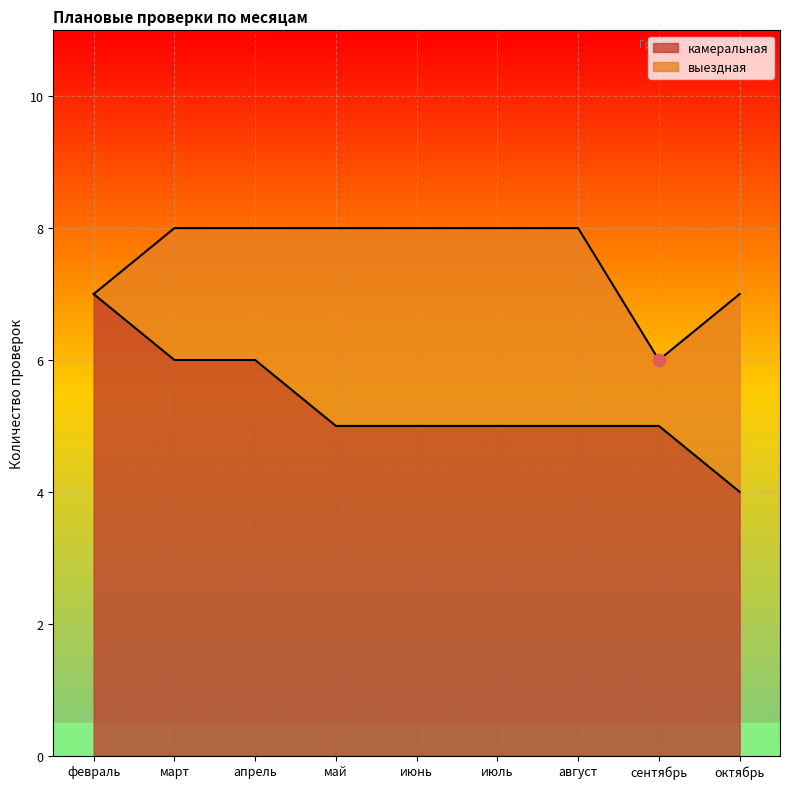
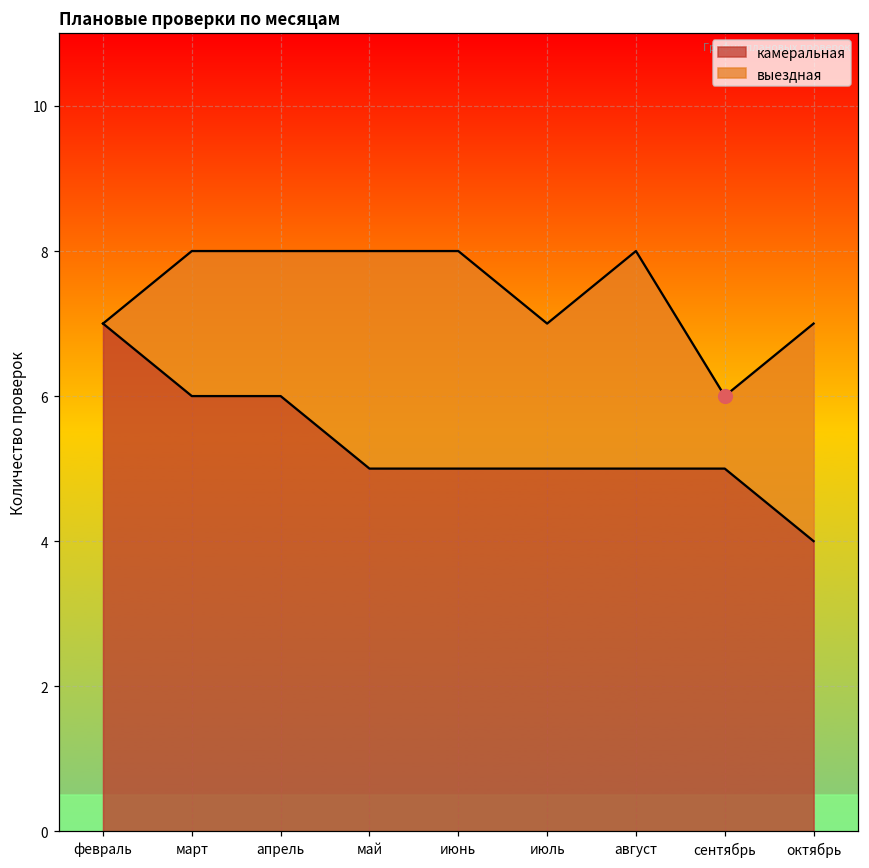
выездная, июль: 3 -> 2
